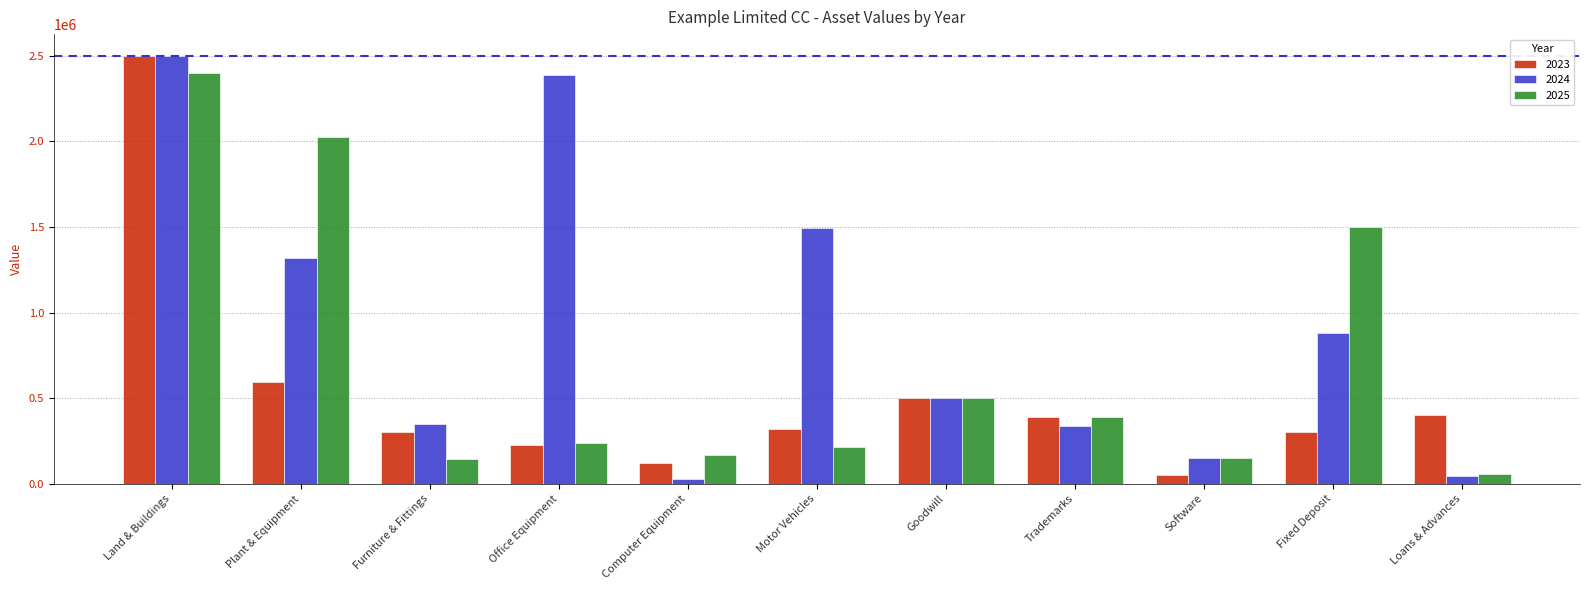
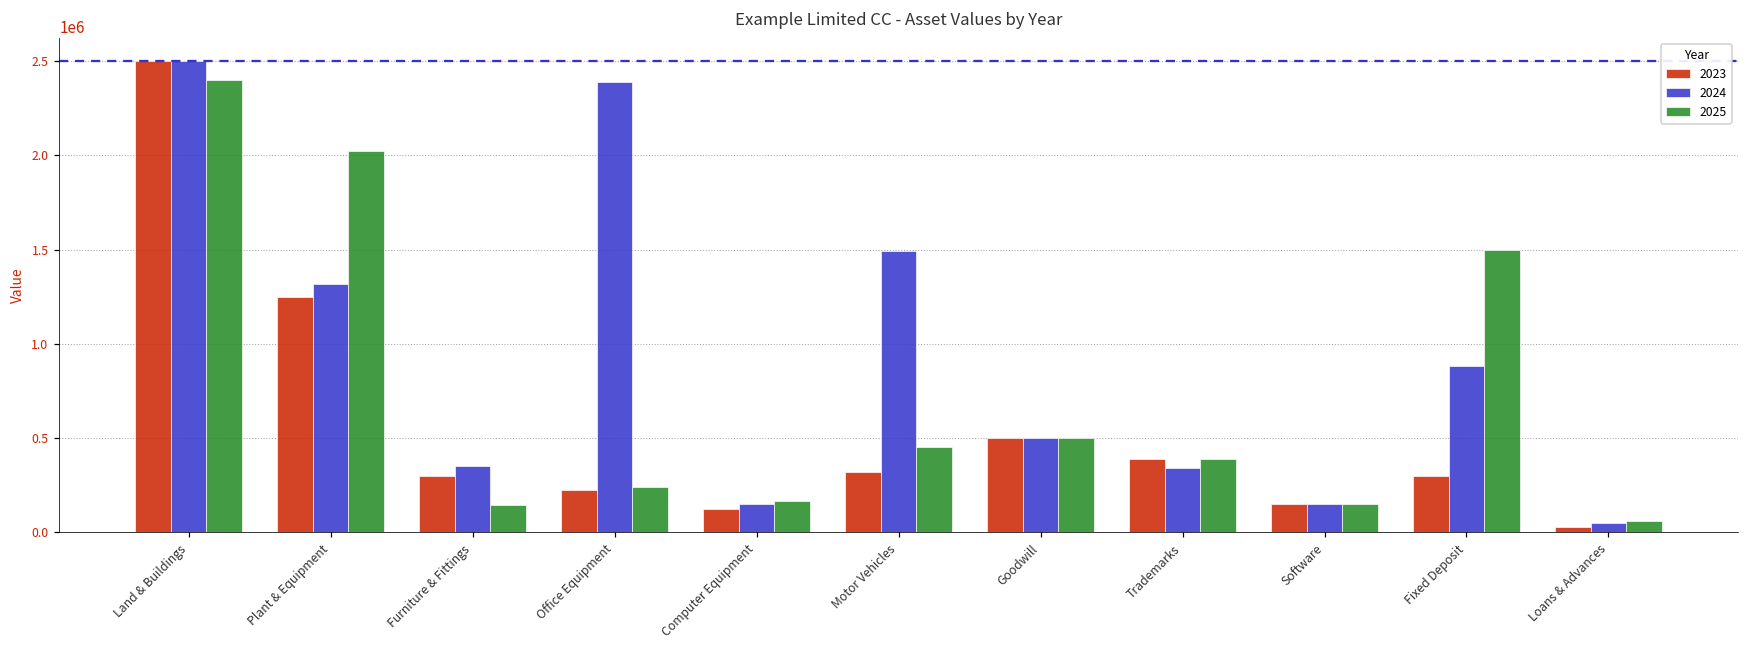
2023, Plant & Equipment: 600000 -> 1250000
2024, Computer Equipment: 30000 -> 150000
2025, Motor Vehicles: 210000 -> 450000
2023, Software: 50000 -> 150000
2023, Loans & Advances: 400000 -> 30000
